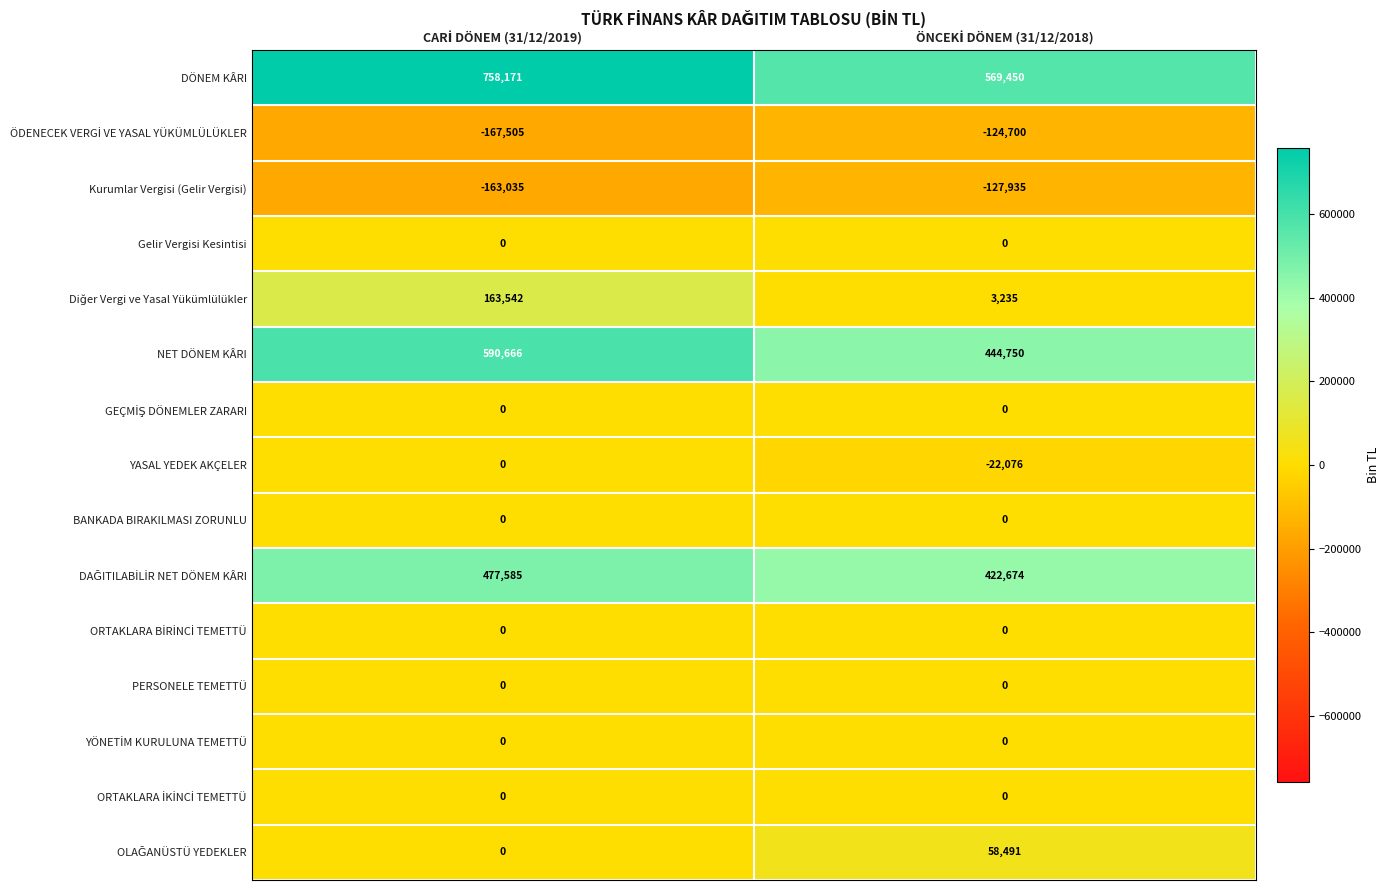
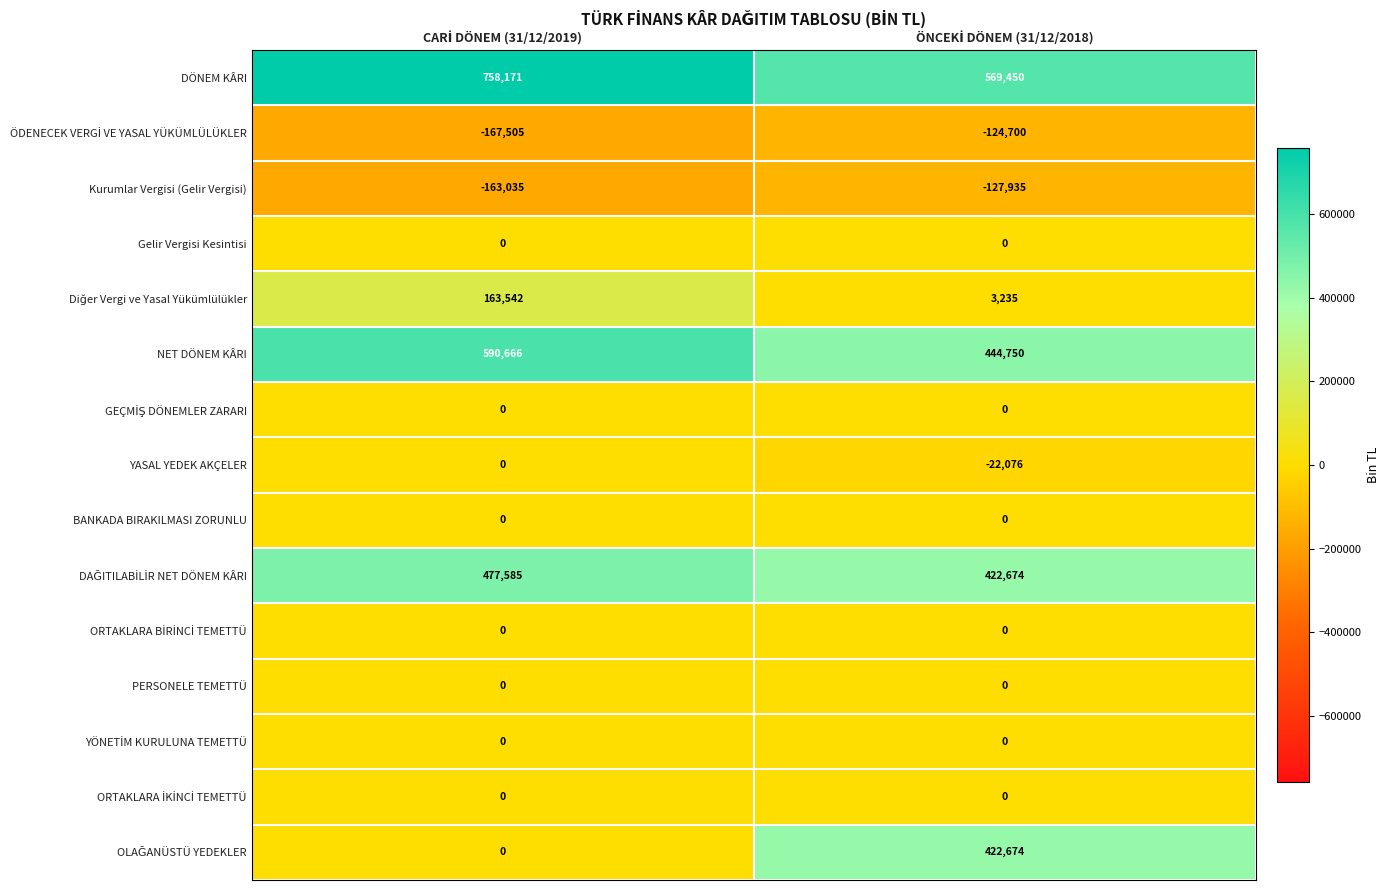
OLAĞANÜSTÜ YEDEKLER, ÖNCEKİ DÖNEM (31/12/2018): 58,491 -> 422,674
